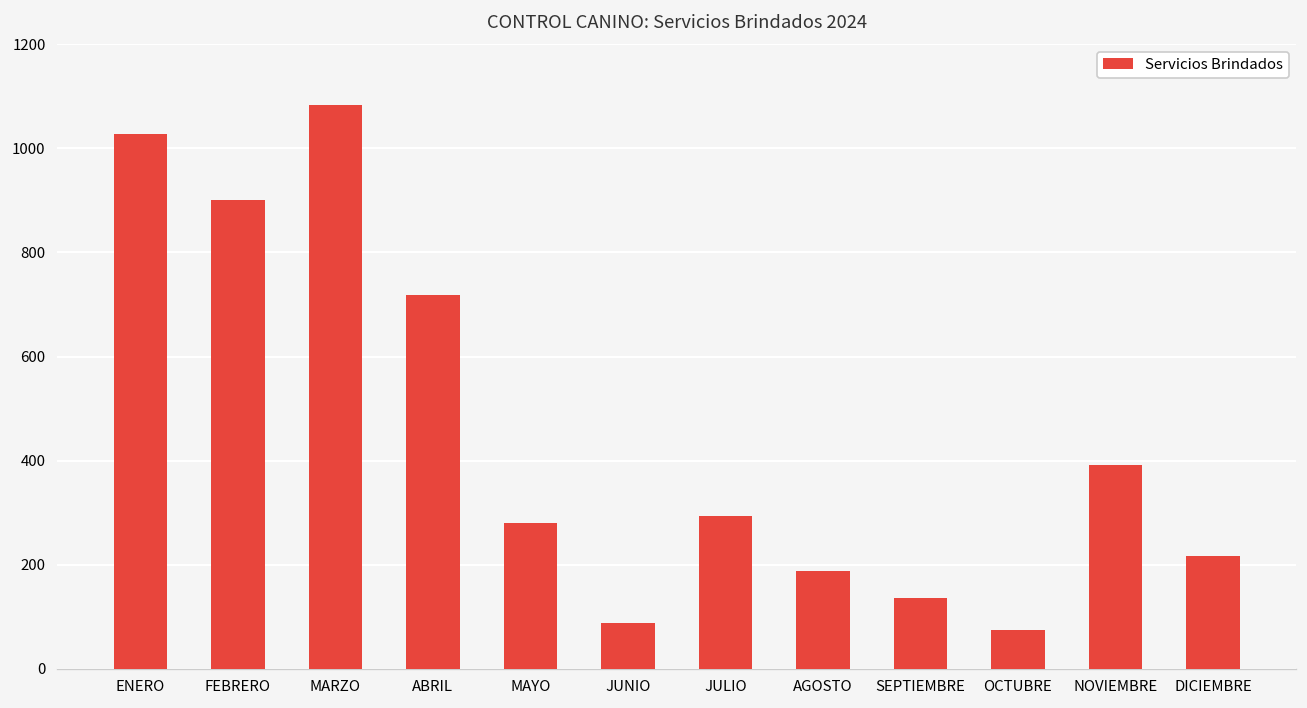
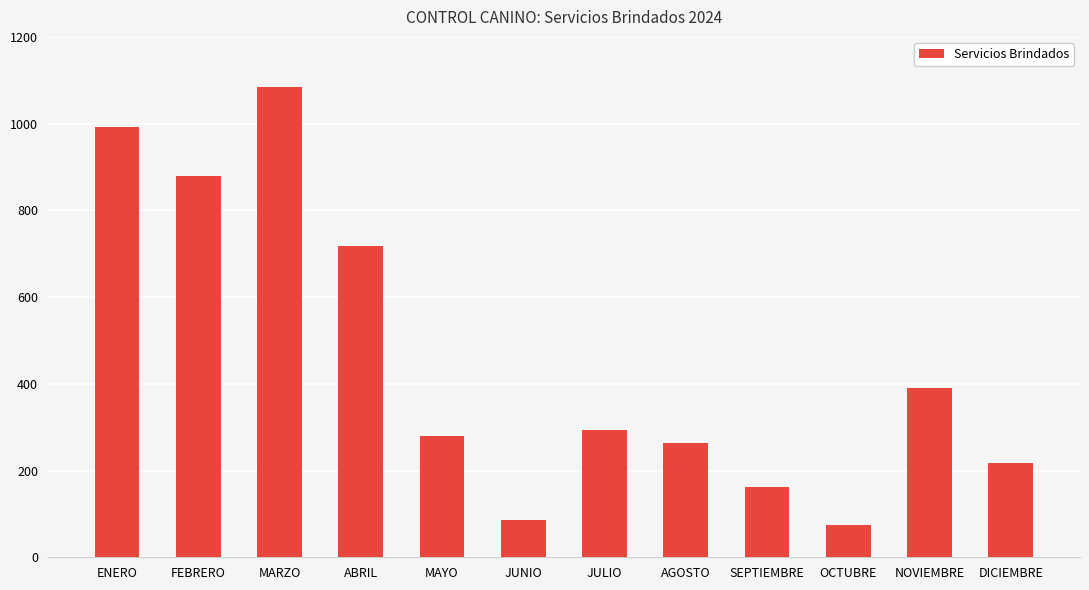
ENERO: 1030 -> 990
FEBRERO: 900 -> 880
AGOSTO: 190 -> 260
SEPTIEMBRE: 140 -> 160
